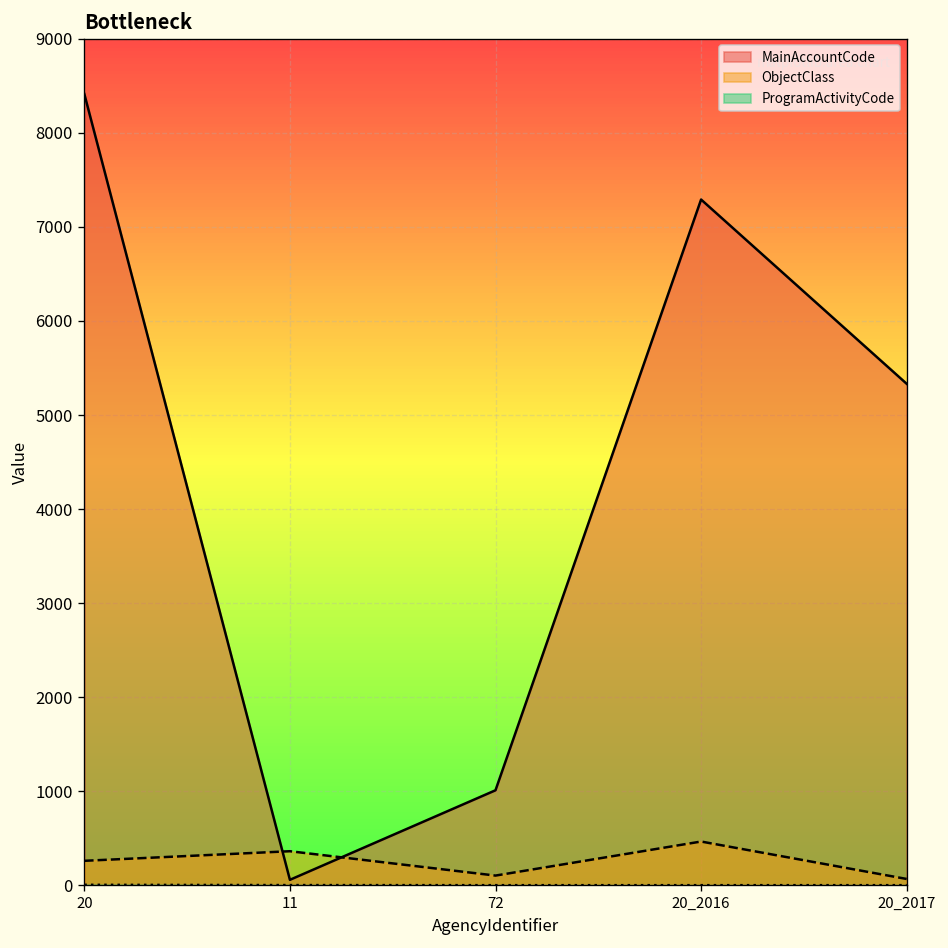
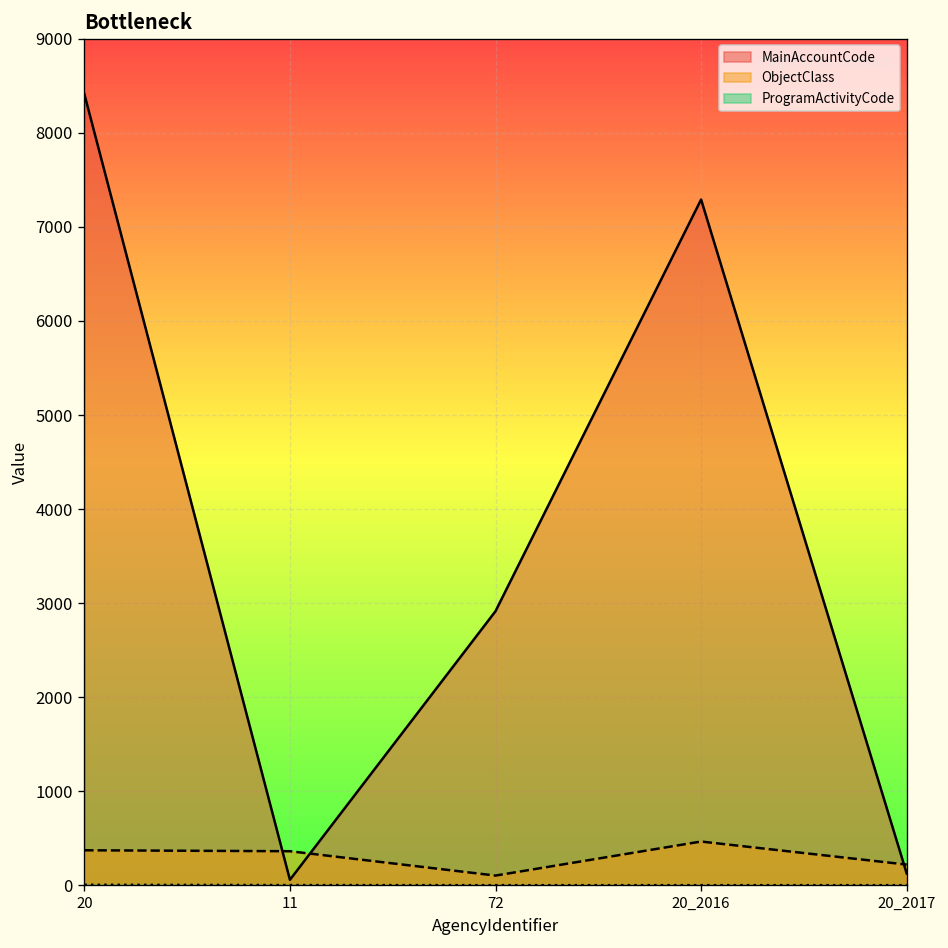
ObjectClass, 20: 300 -> 400
MainAccountCode, 72: 1000 -> 2900
MainAccountCode, 20_2017: 5300 -> 100
ObjectClass, 20_2017: 100 -> 200
